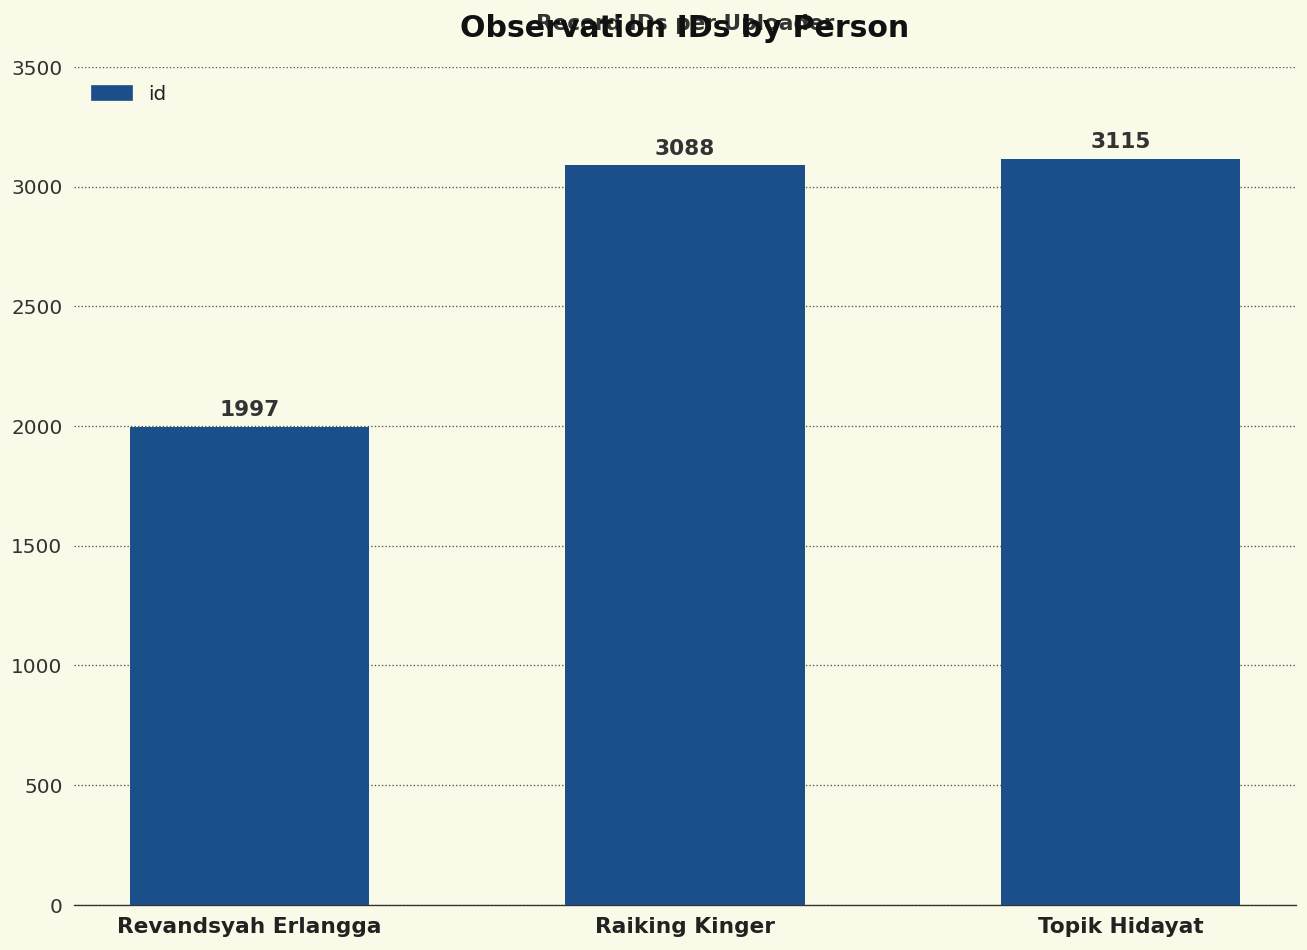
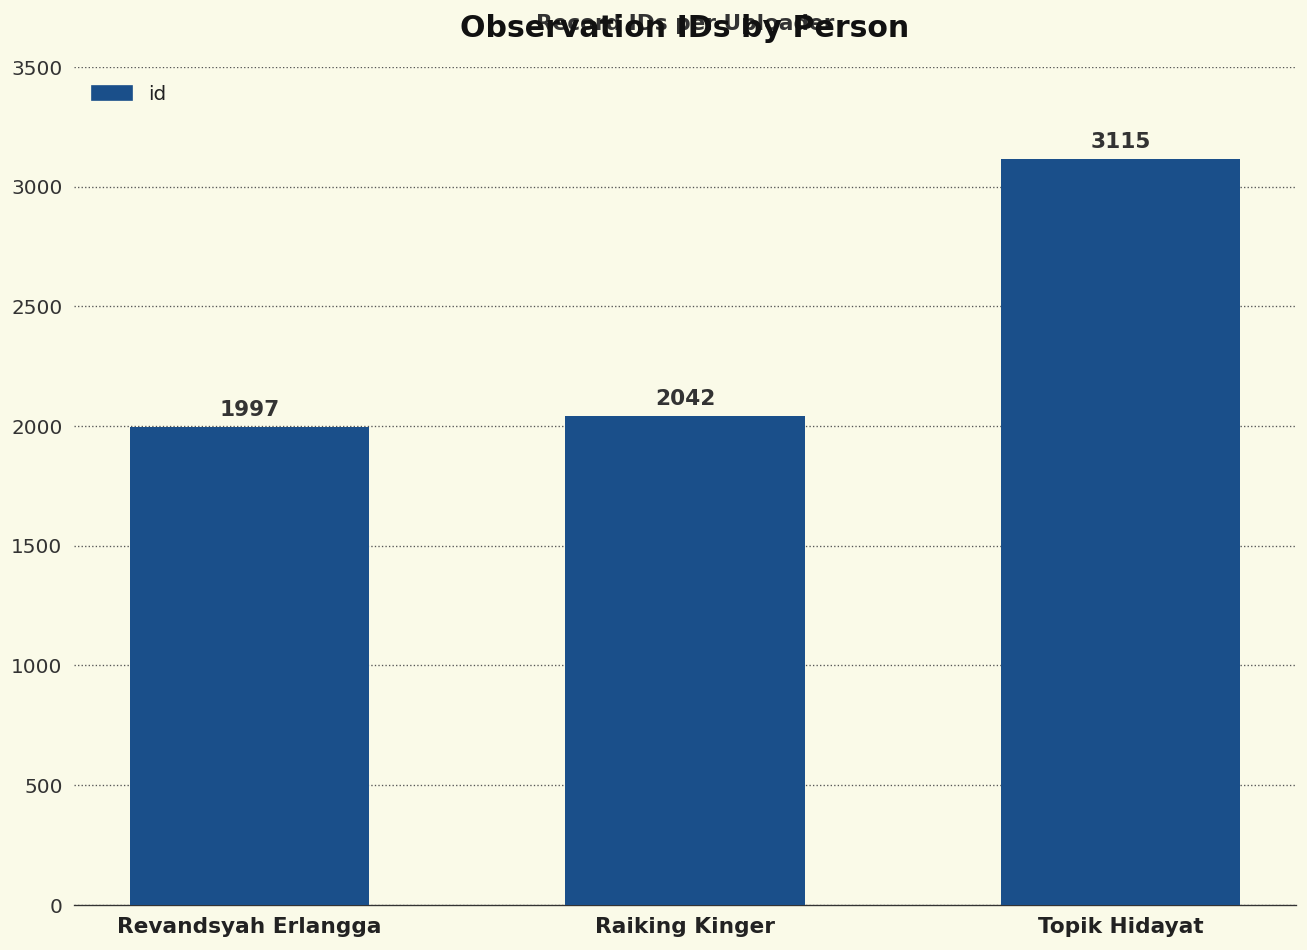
Raiking Kinger: 3088 -> 2042
